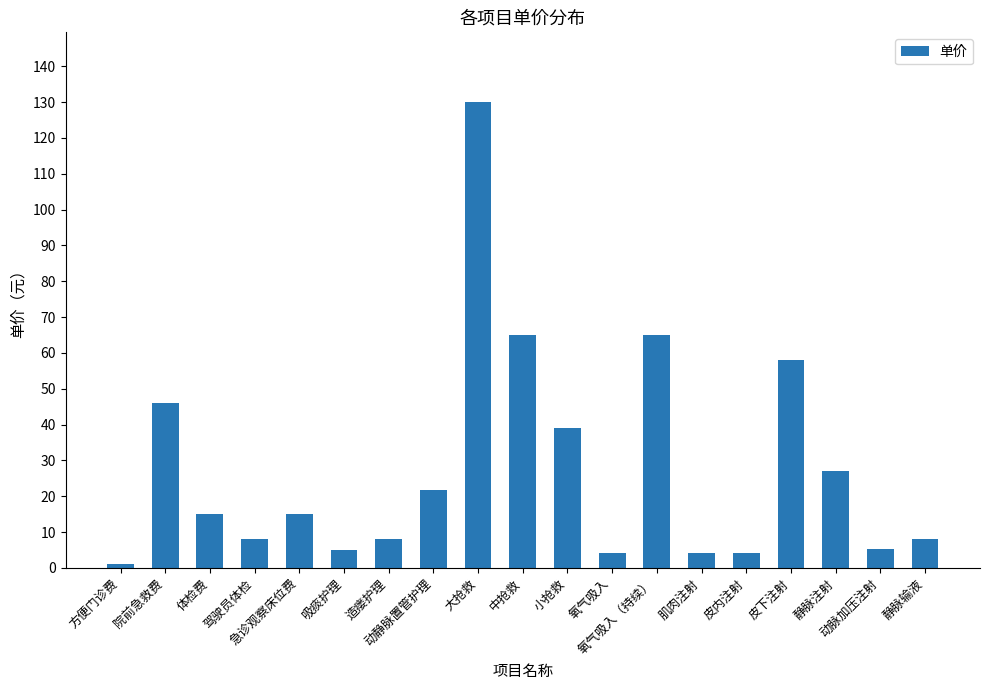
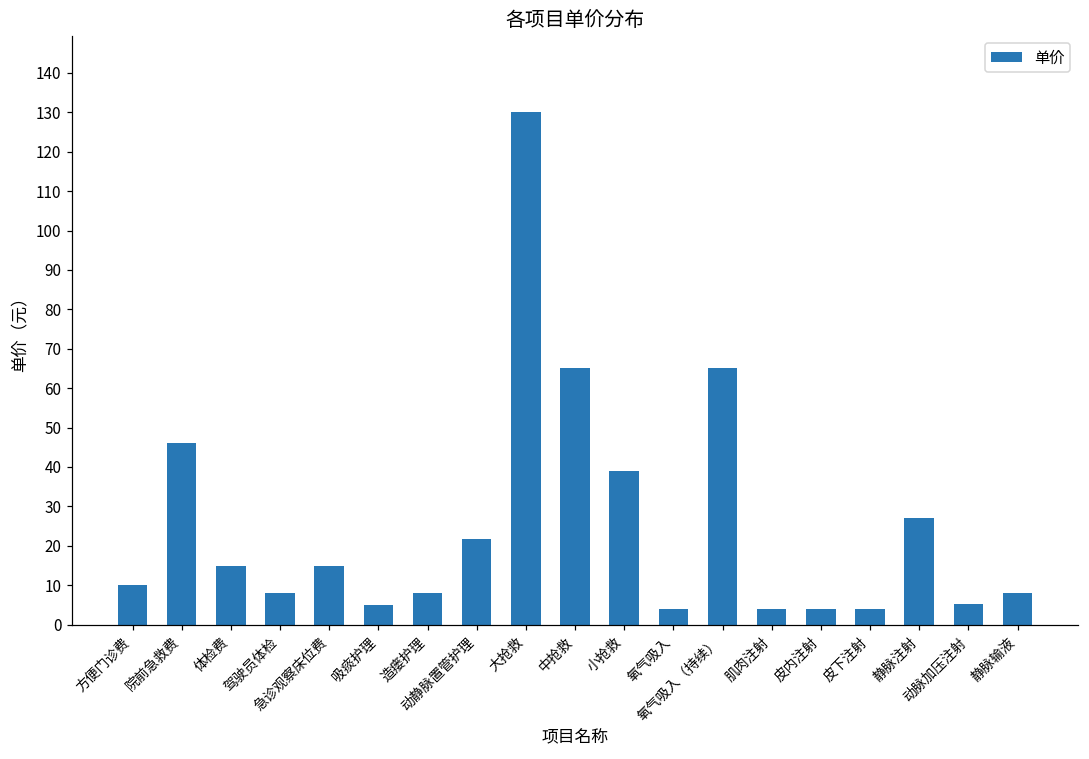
方便门诊费: 1 -> 10
皮下注射: 58 -> 4
